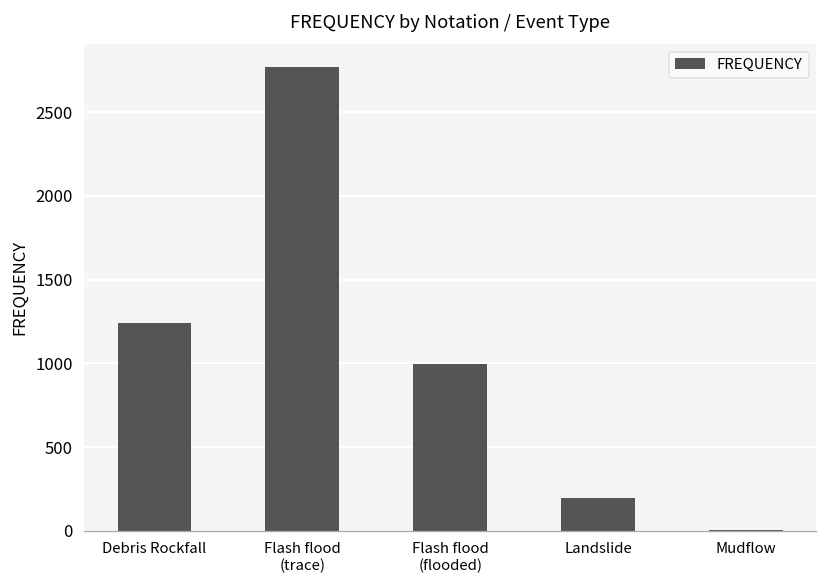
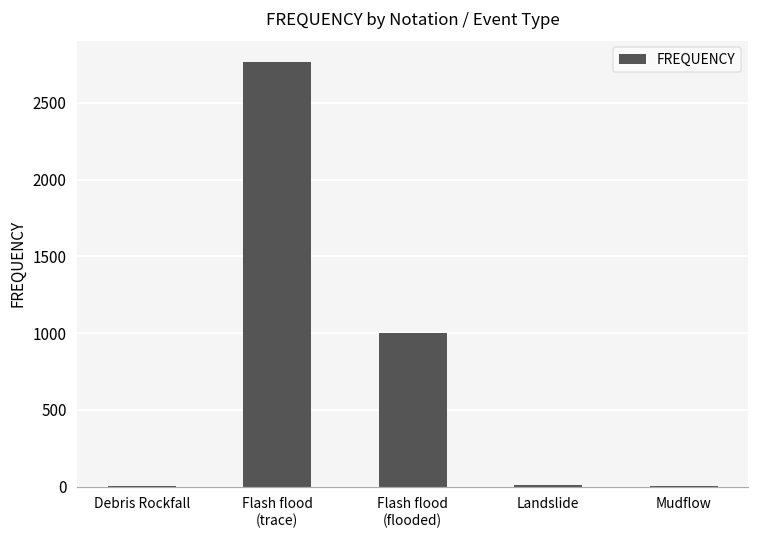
Debris Rockfall: 1240 -> 0
Landslide: 190 -> 10
